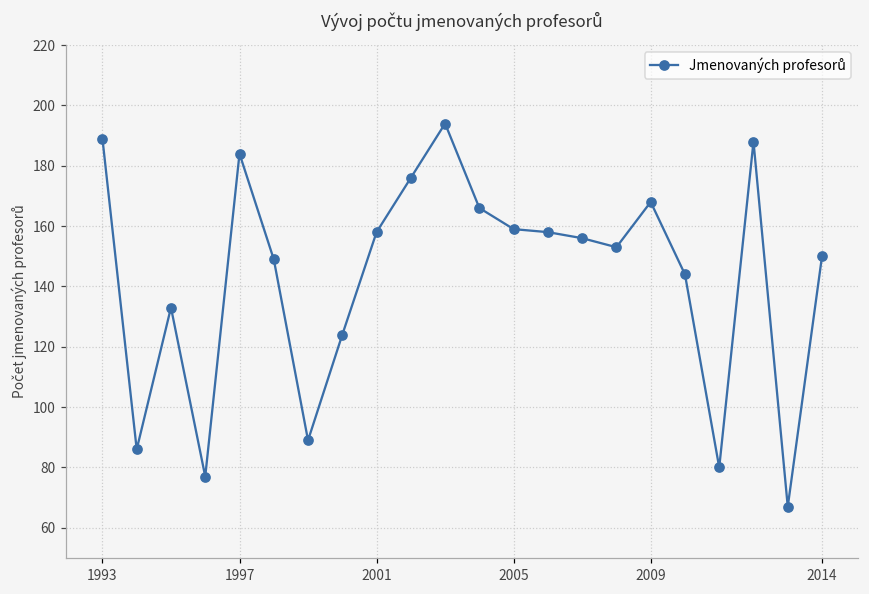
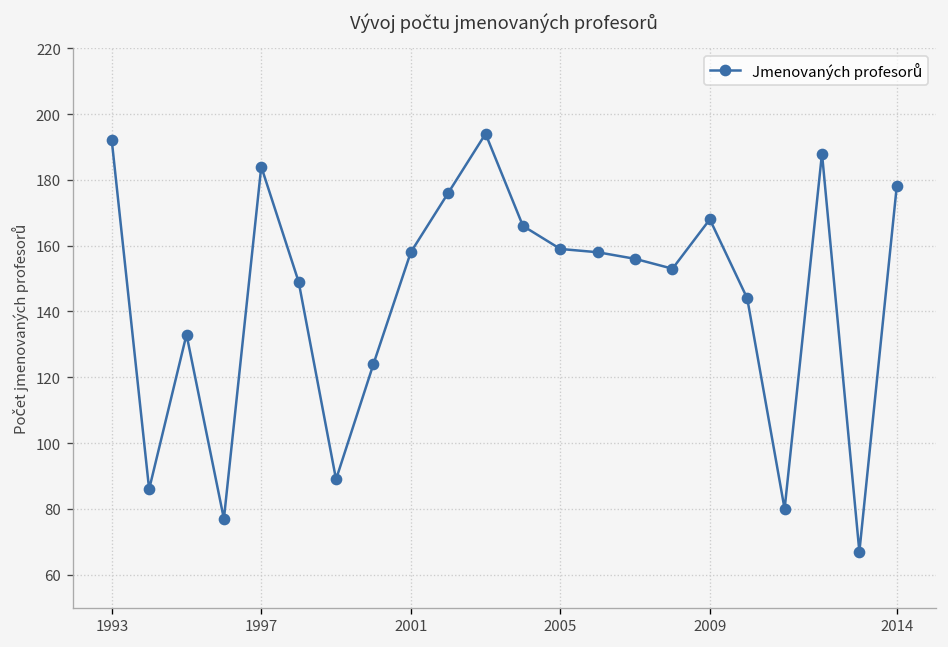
1993: 189 -> 192
2014: 150 -> 178
